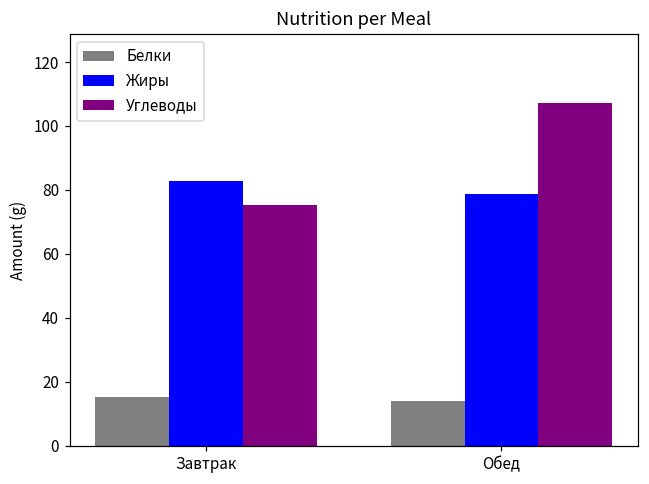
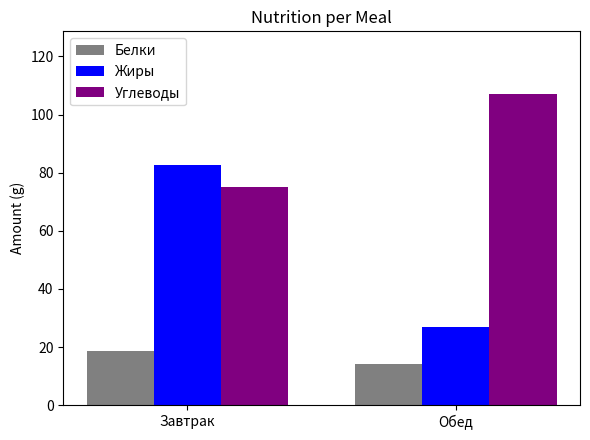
Белки, Завтрак: 15 -> 19
Жиры, Обед: 79 -> 27
